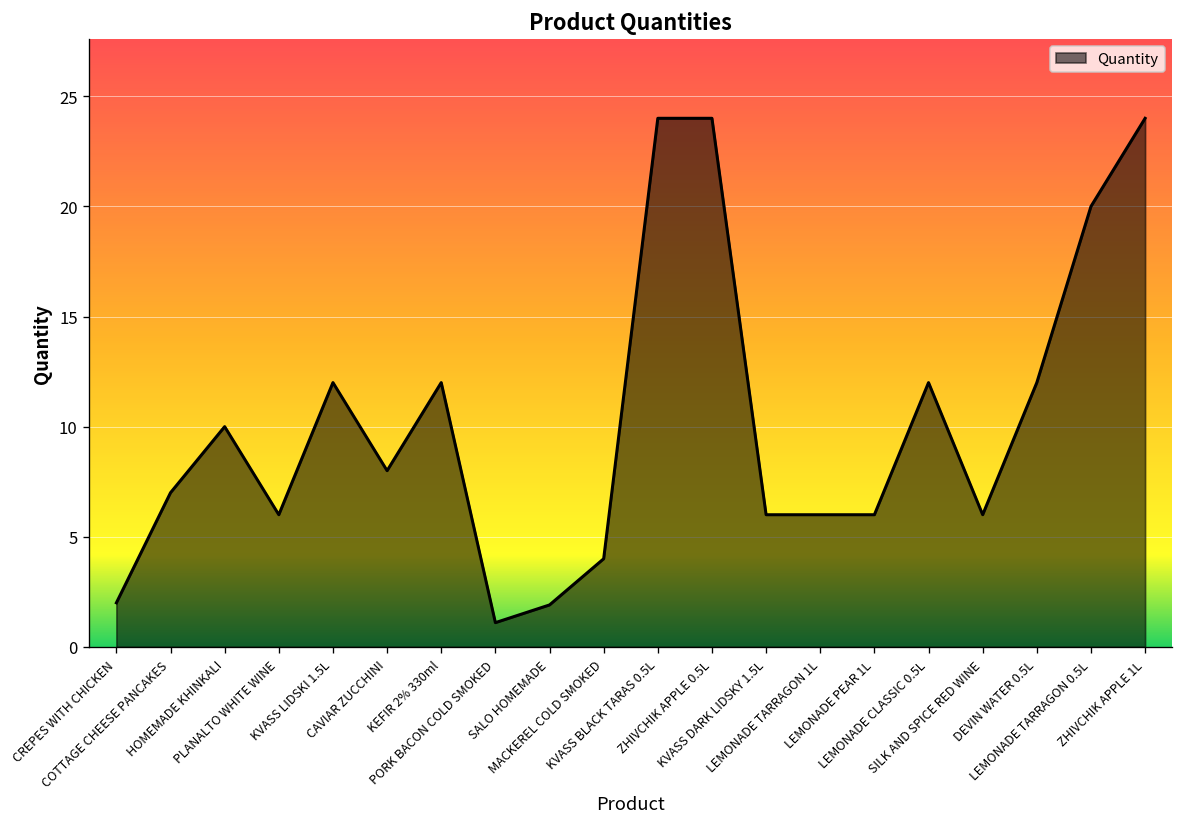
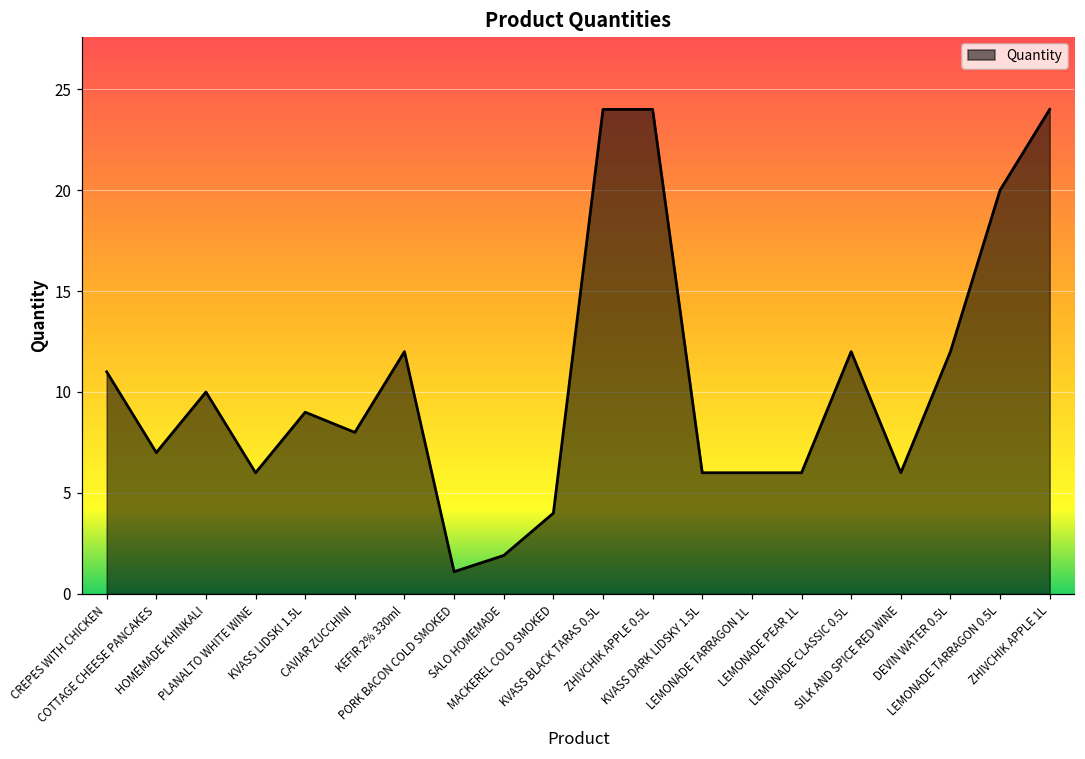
CREPES WITH CHICKEN: 2 -> 11
KVASS LIDSKI 1.5L: 12 -> 9
